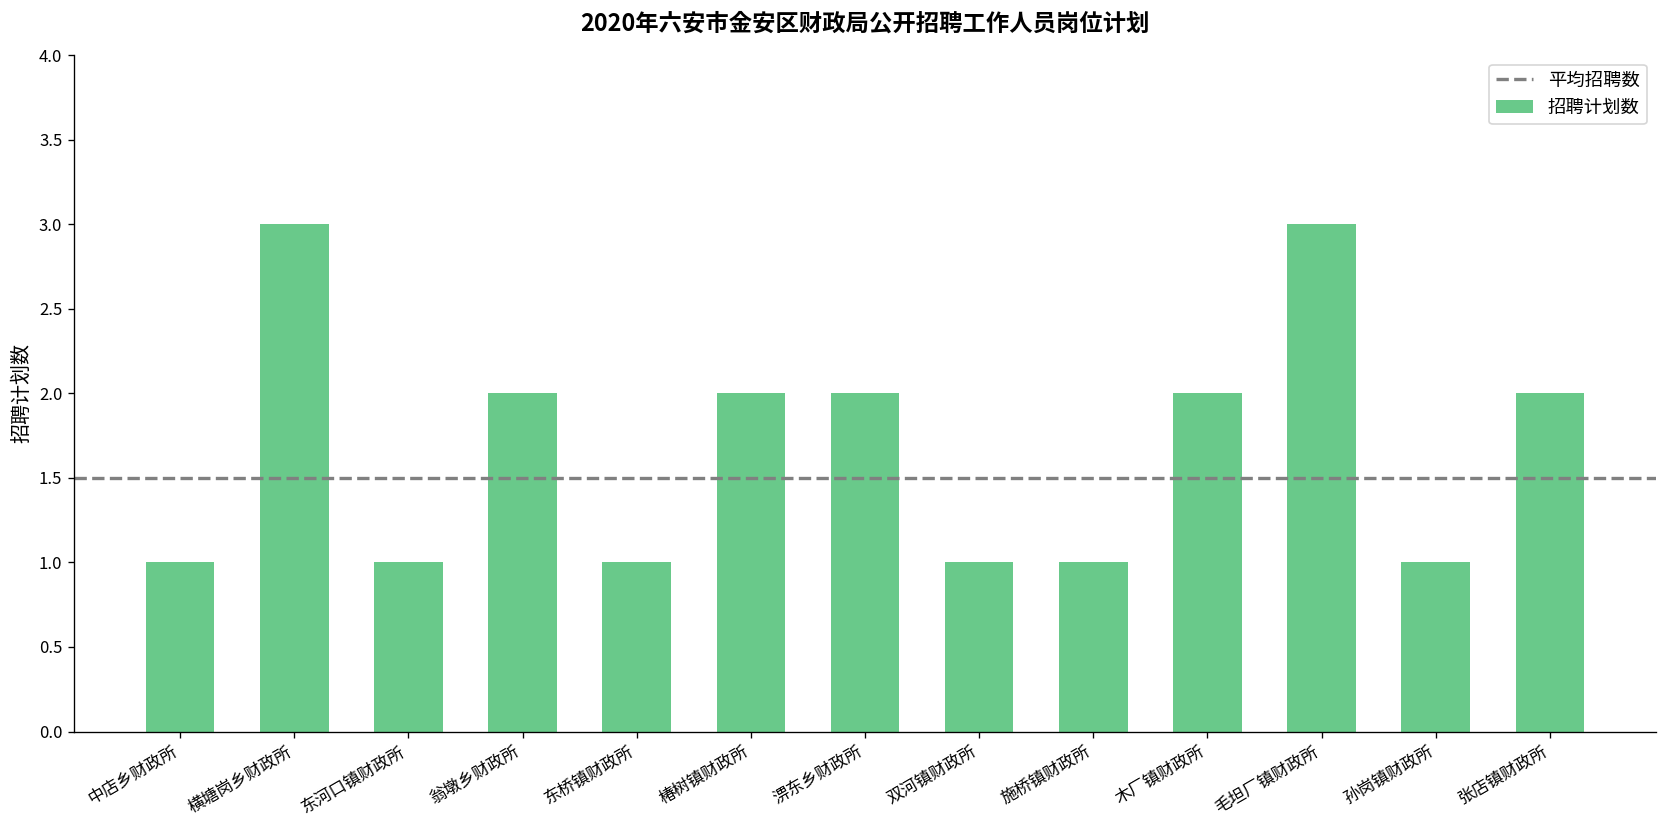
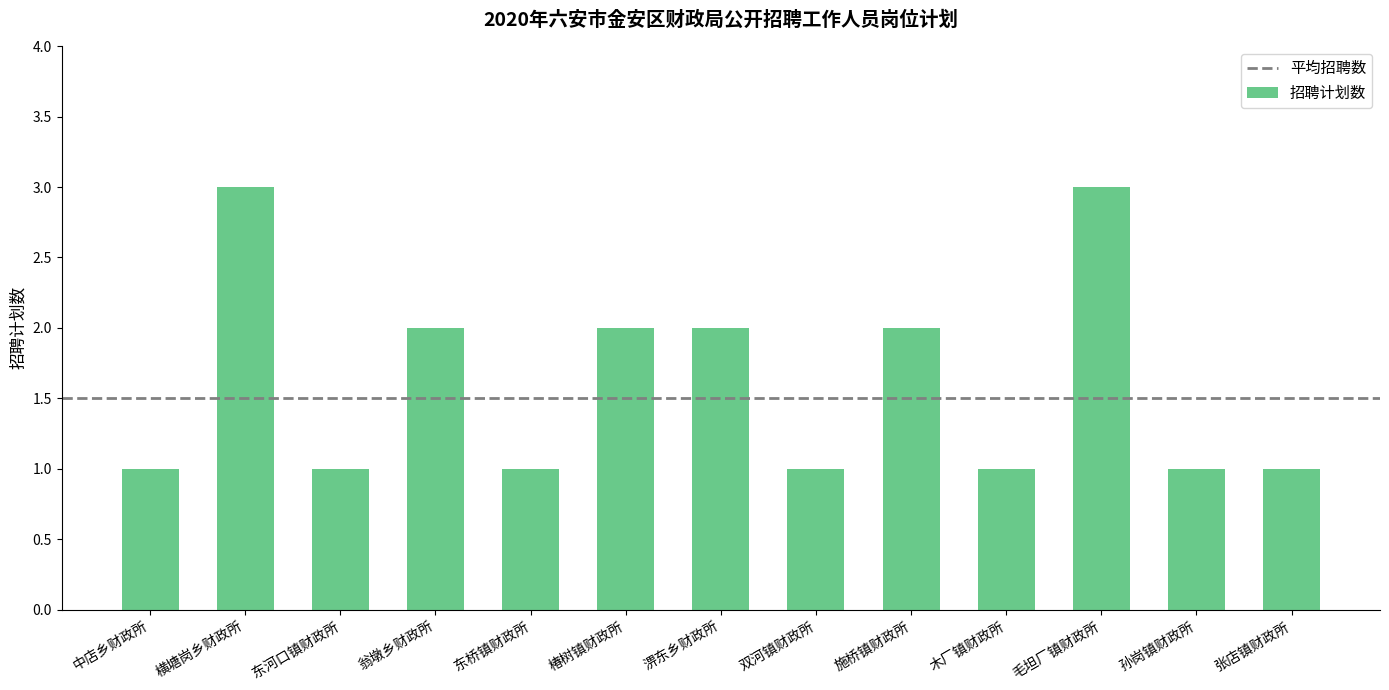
施桥镇财政所: 1 -> 2
木厂镇财政所: 2 -> 1
张店镇财政所: 2 -> 1
